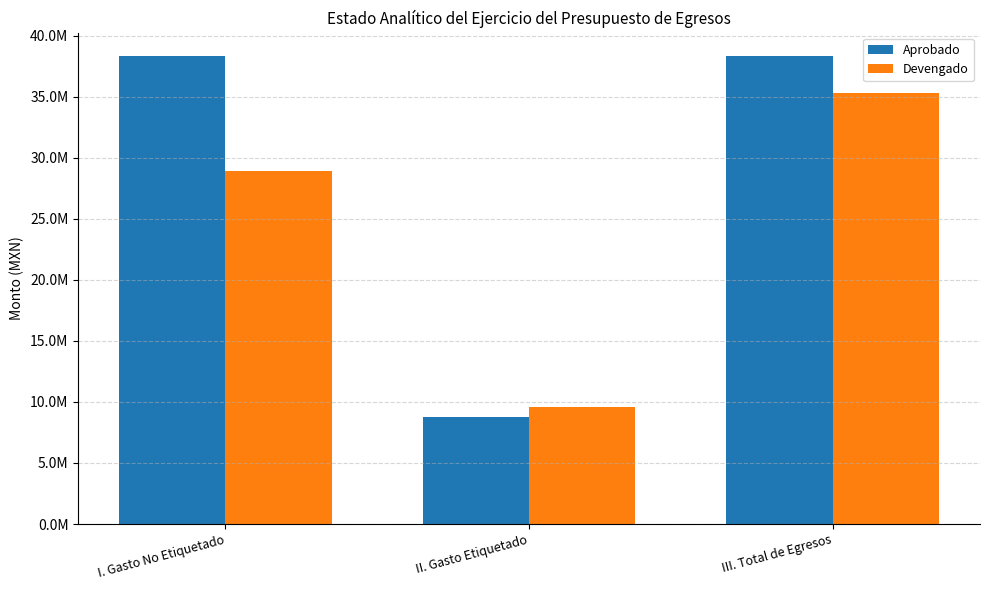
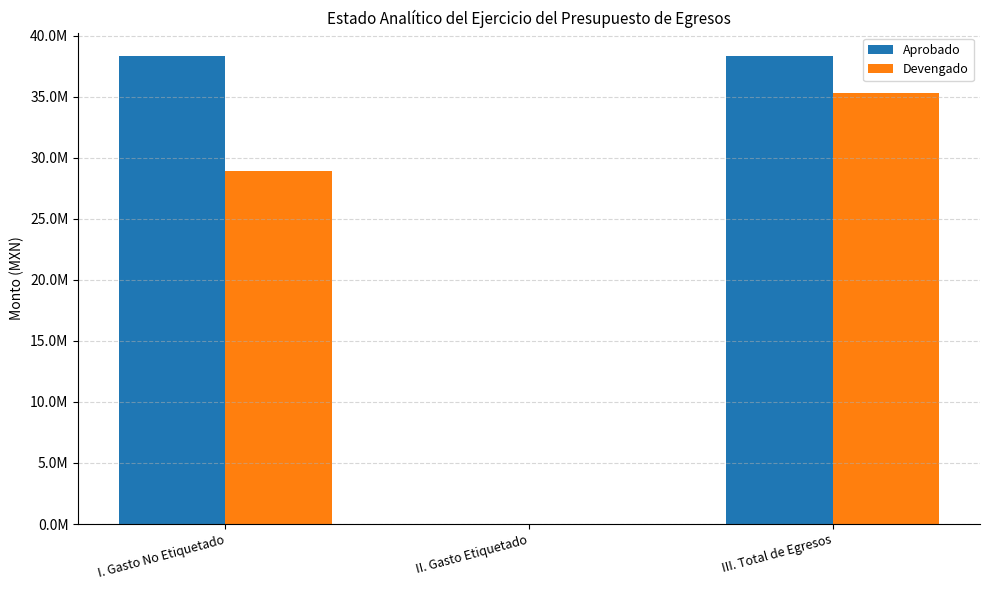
Aprobado, II. Gasto Etiquetado: 8700000 -> 0
Devengado, II. Gasto Etiquetado: 9600000 -> 0
